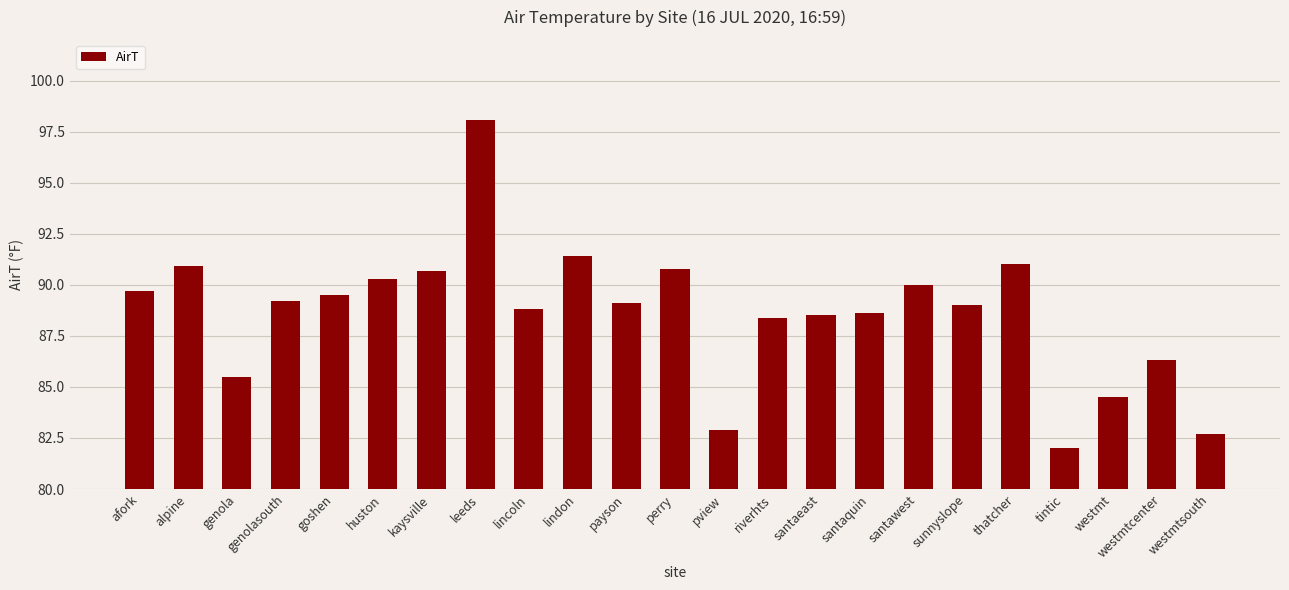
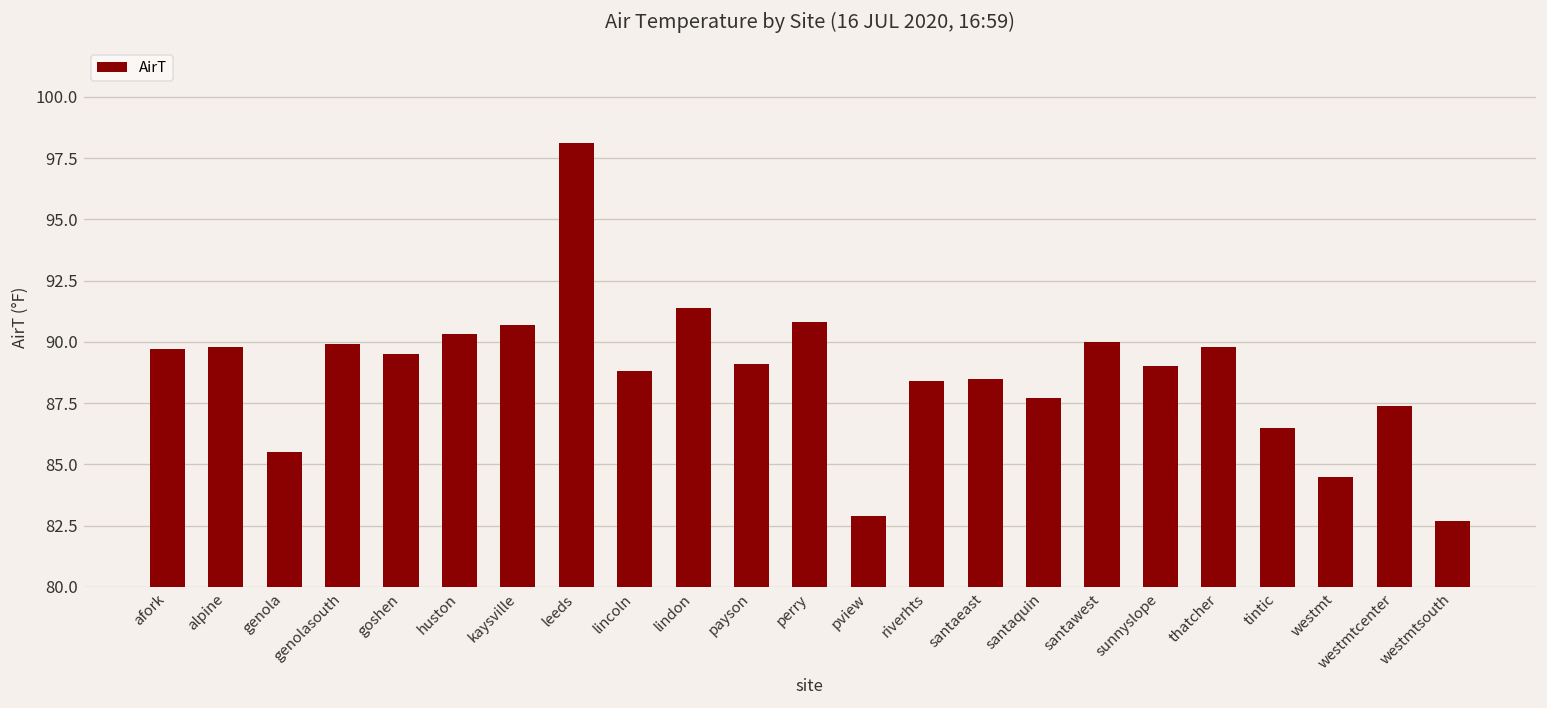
alpine: 90.9 -> 89.8
genolasouth: 89.2 -> 89.9
santaquin: 88.6 -> 87.7
thatcher: 91.0 -> 89.8
tintic: 82.0 -> 86.5
westmtcenter: 86.3 -> 87.4
